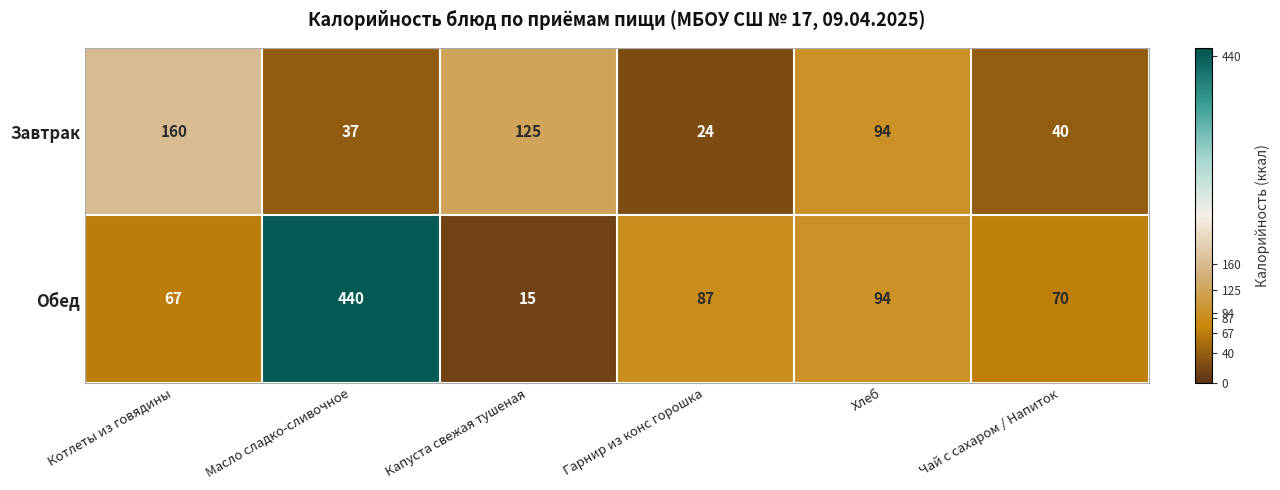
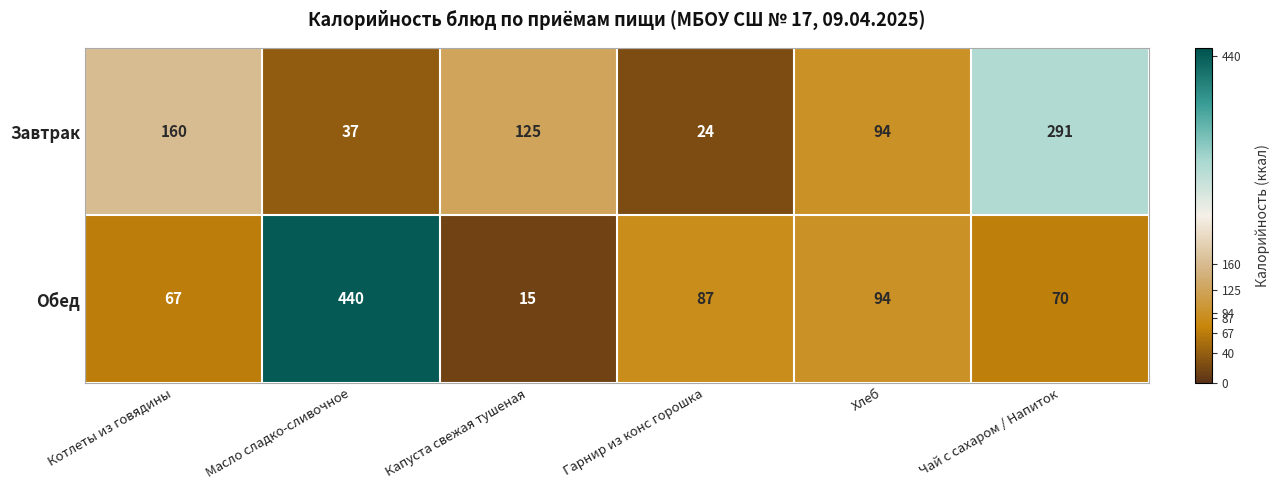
Завтрак, Чай с сахаром / Напиток: 40 -> 291
